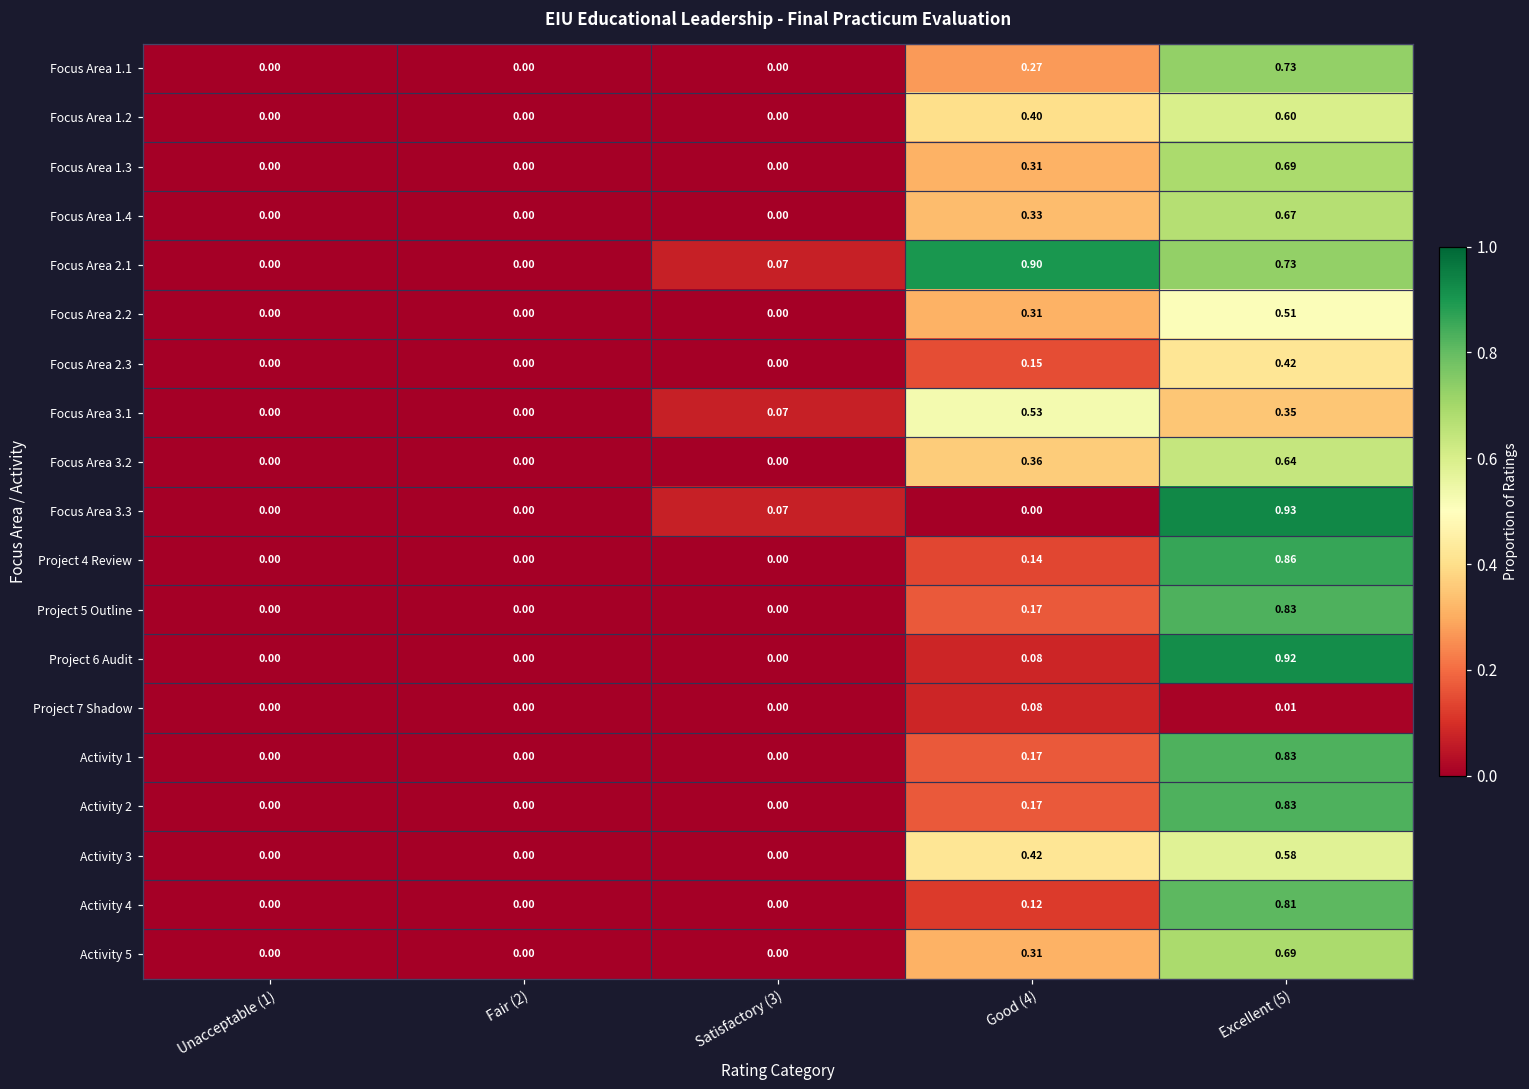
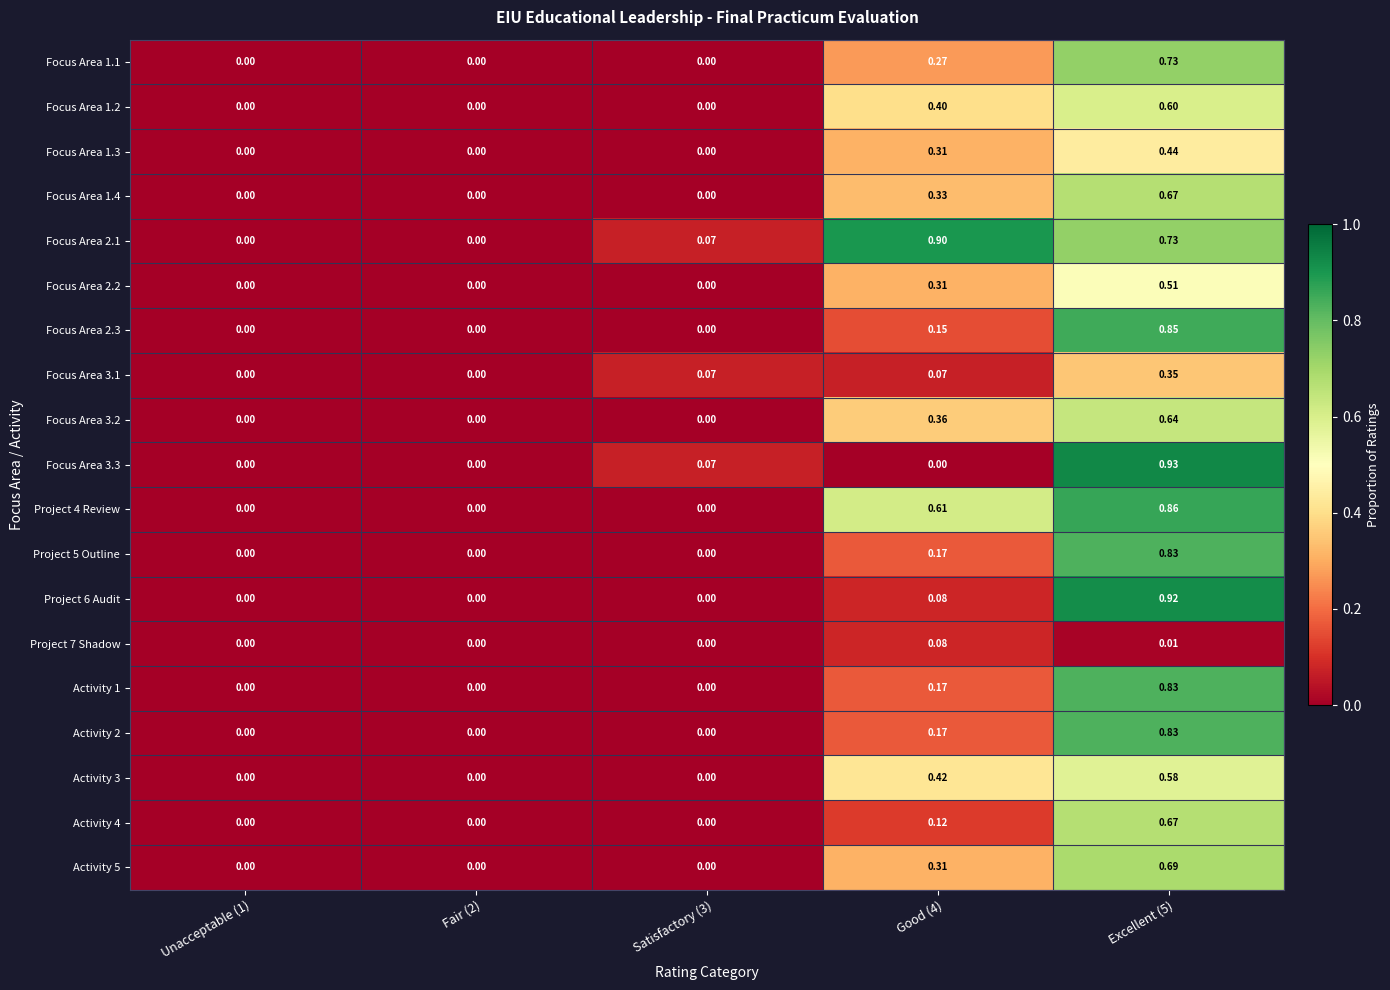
Focus Area 1.3, Excellent (5): 0.69 -> 0.44
Focus Area 2.3, Excellent (5): 0.42 -> 0.85
Focus Area 3.1, Good (4): 0.53 -> 0.07
Project 4 Review, Good (4): 0.14 -> 0.61
Activity 4, Excellent (5): 0.81 -> 0.67
